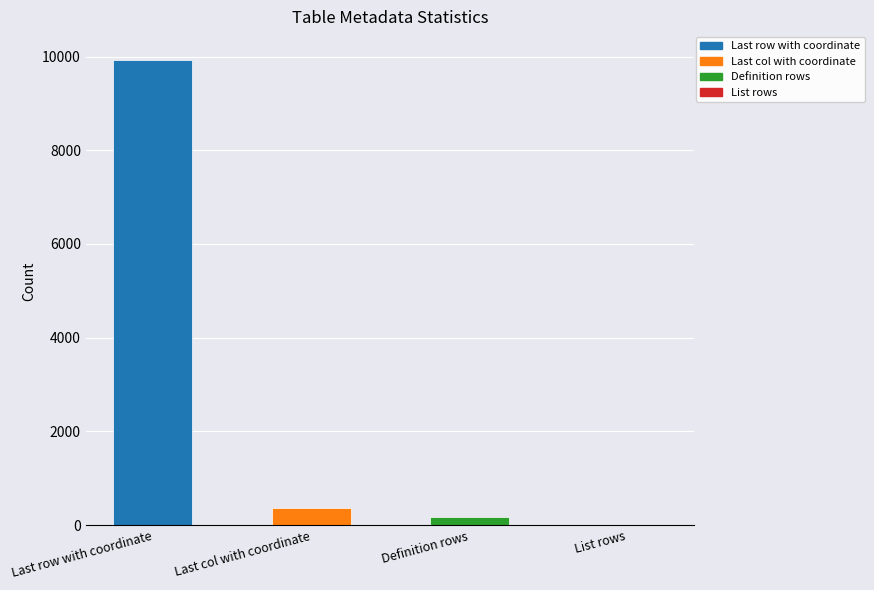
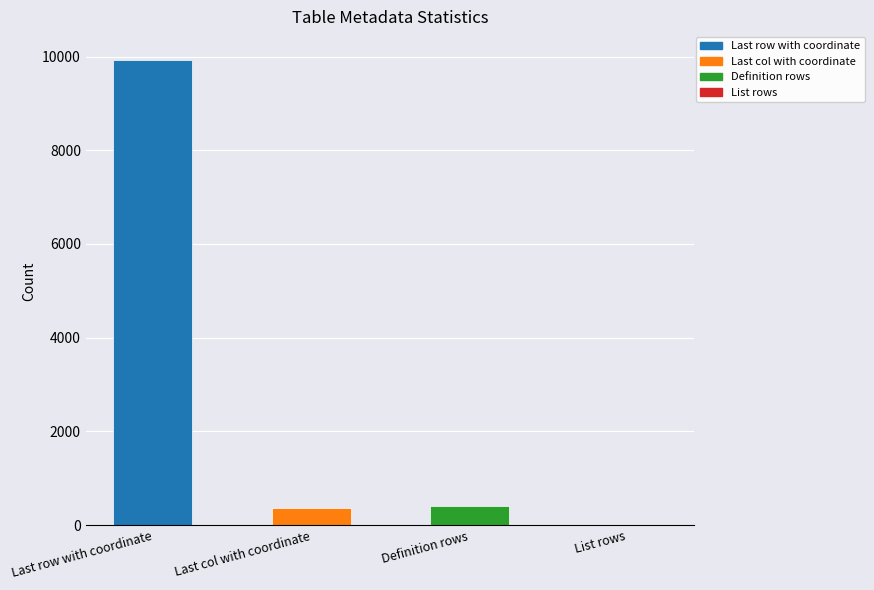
Definition rows: 200 -> 400
